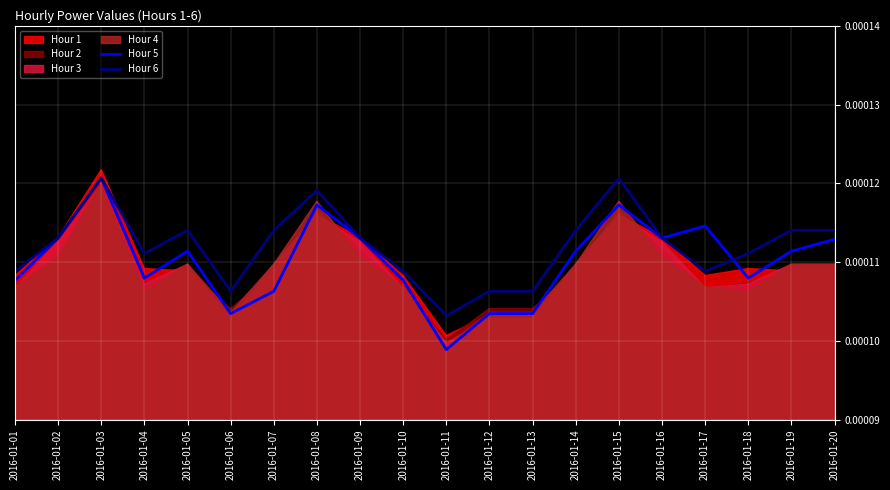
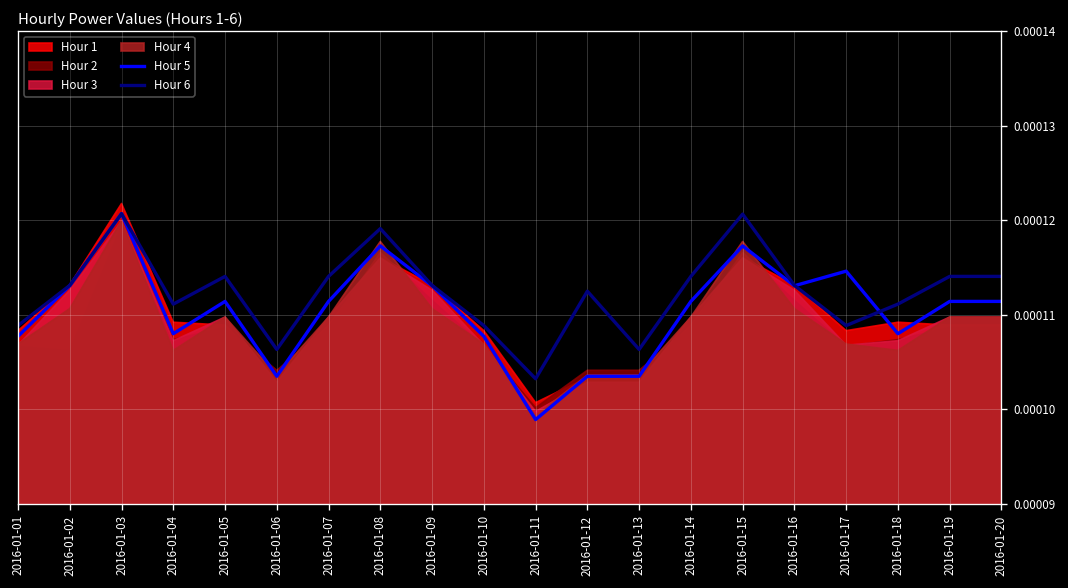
Hour 5, 2016-01-07: 0.000106 -> 0.000111
Hour 6, 2016-01-12: 0.000106 -> 0.000112
Hour 5, 2016-01-20: 0.000113 -> 0.000111
